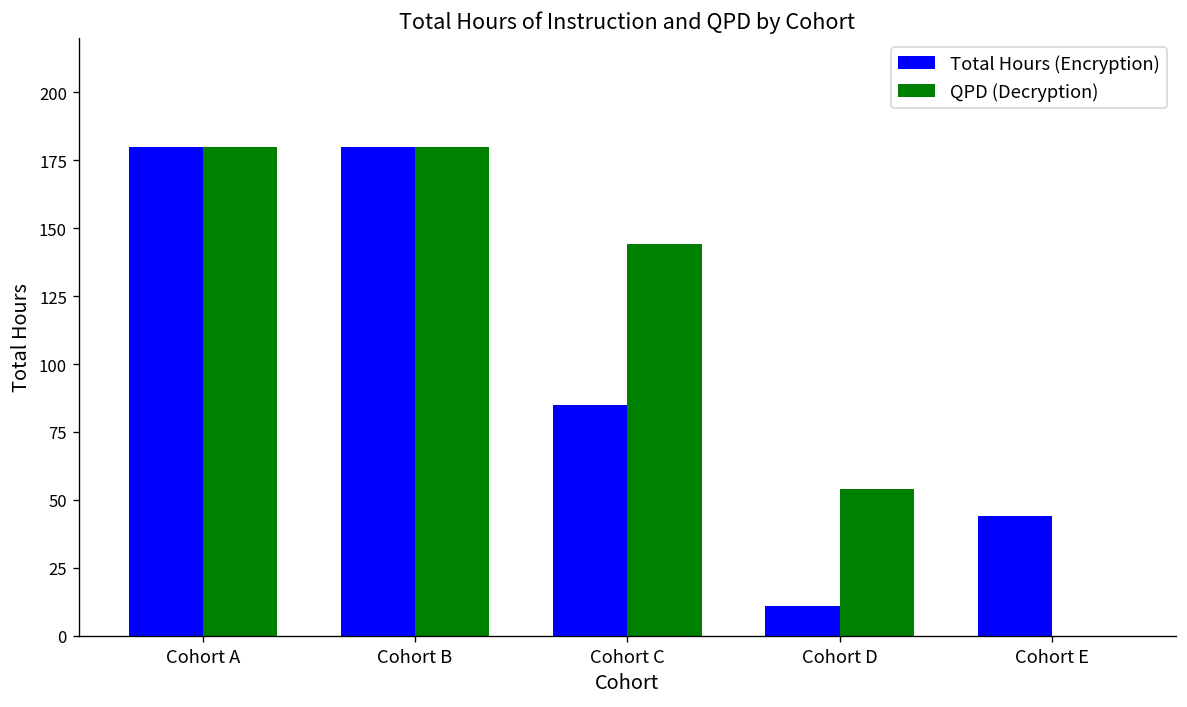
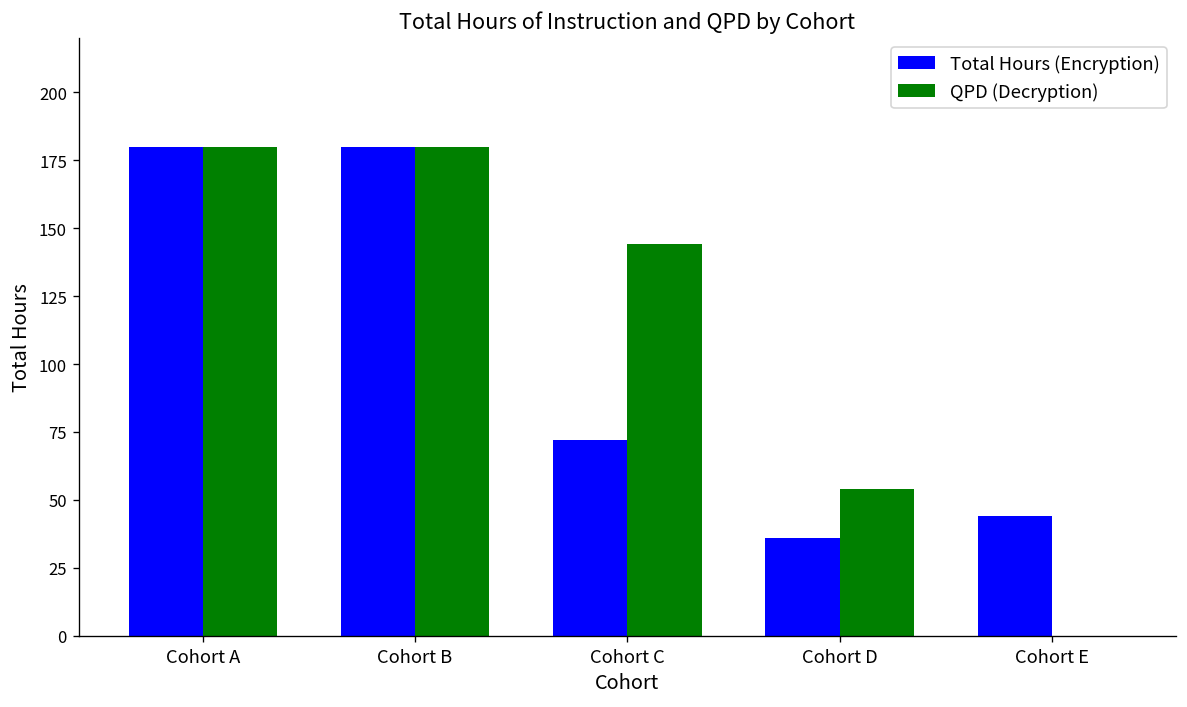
Total Hours (Encryption), Cohort C: 85 -> 72
Total Hours (Encryption), Cohort D: 11 -> 36
